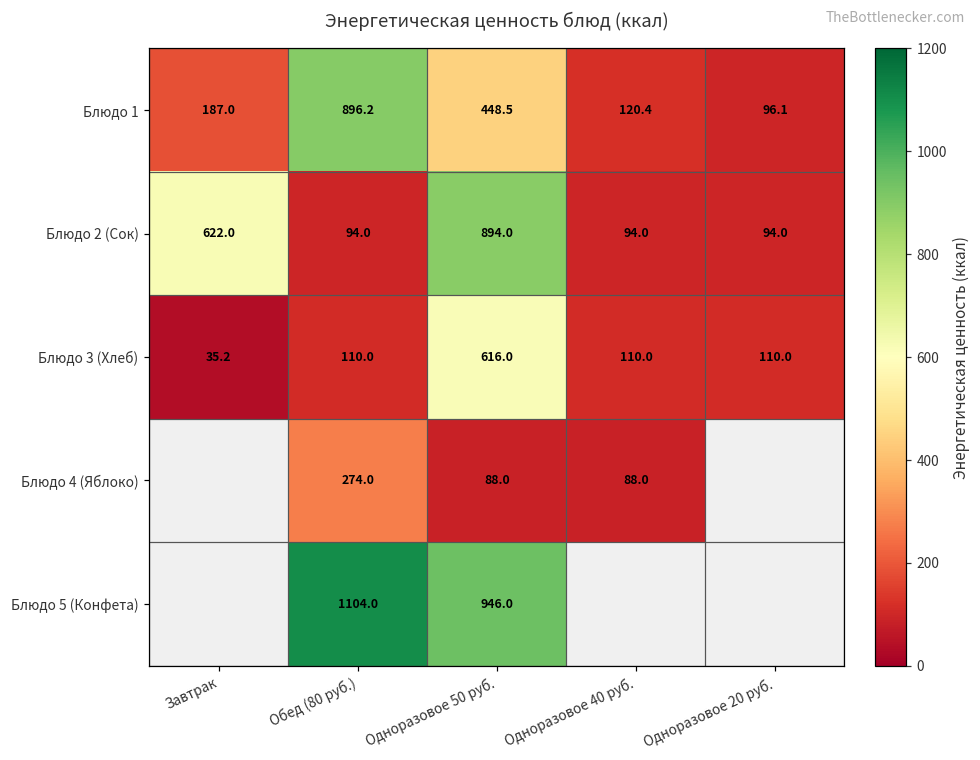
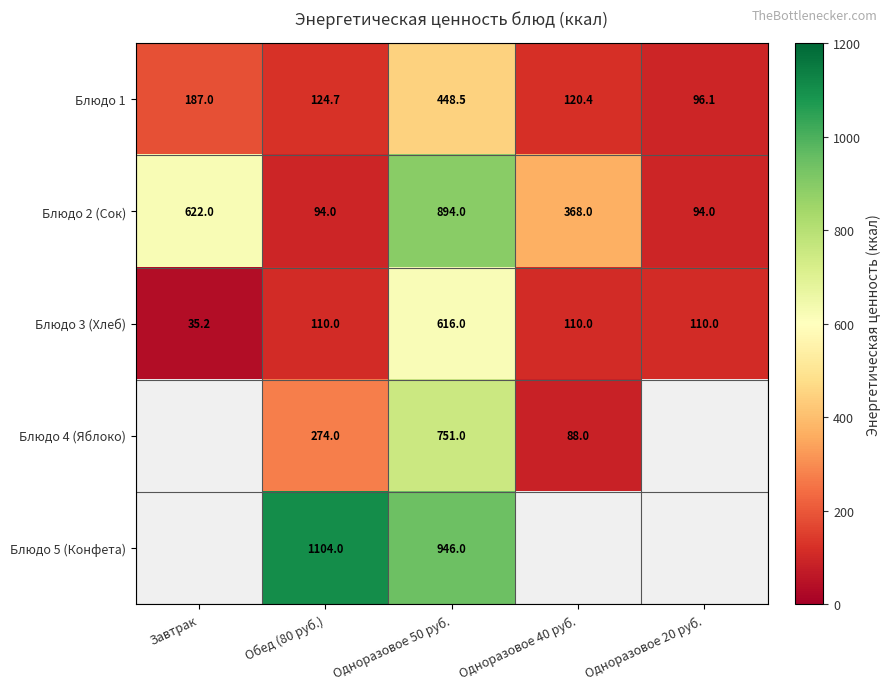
Блюдо 1, Обед (80 руб.): 896.2 -> 124.7
Блюдо 2 (Сок), Одноразовое 40 руб.: 94.0 -> 368.0
Блюдо 4 (Яблоко), Одноразовое 50 руб.: 88.0 -> 751.0
